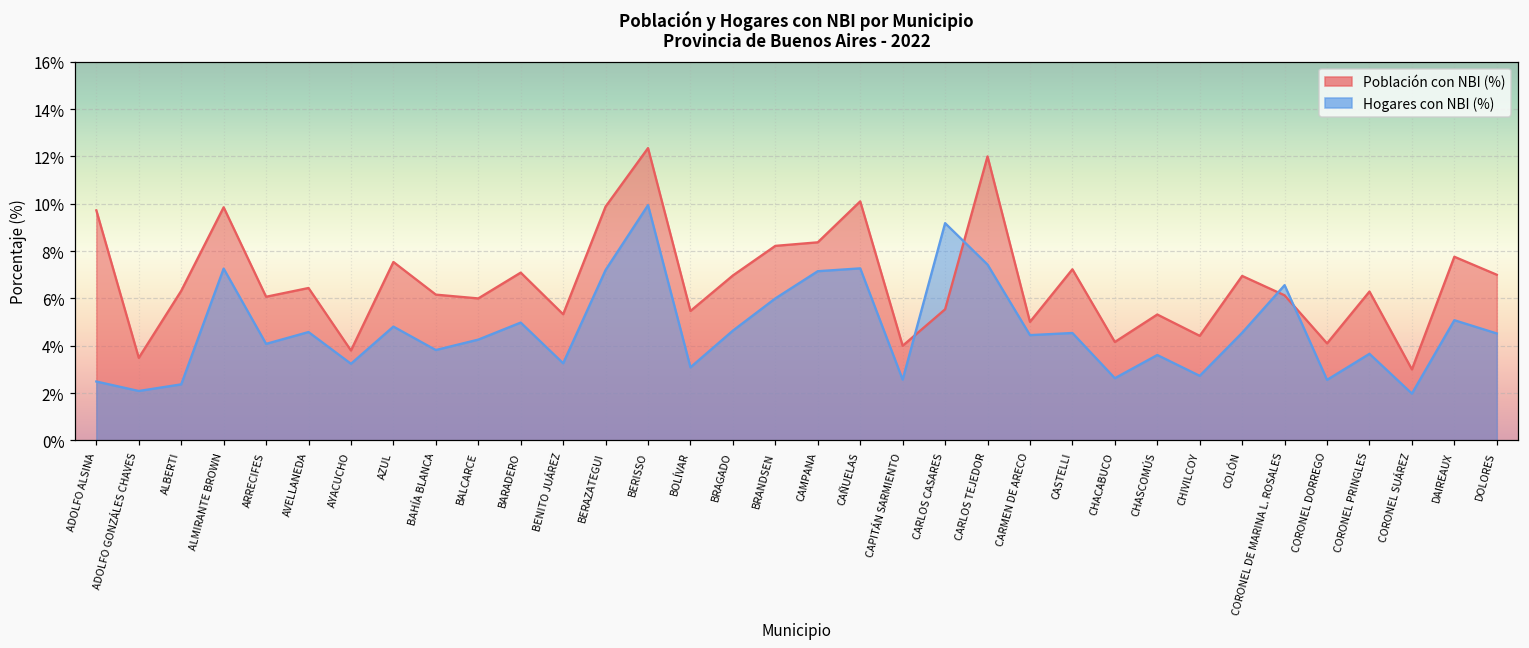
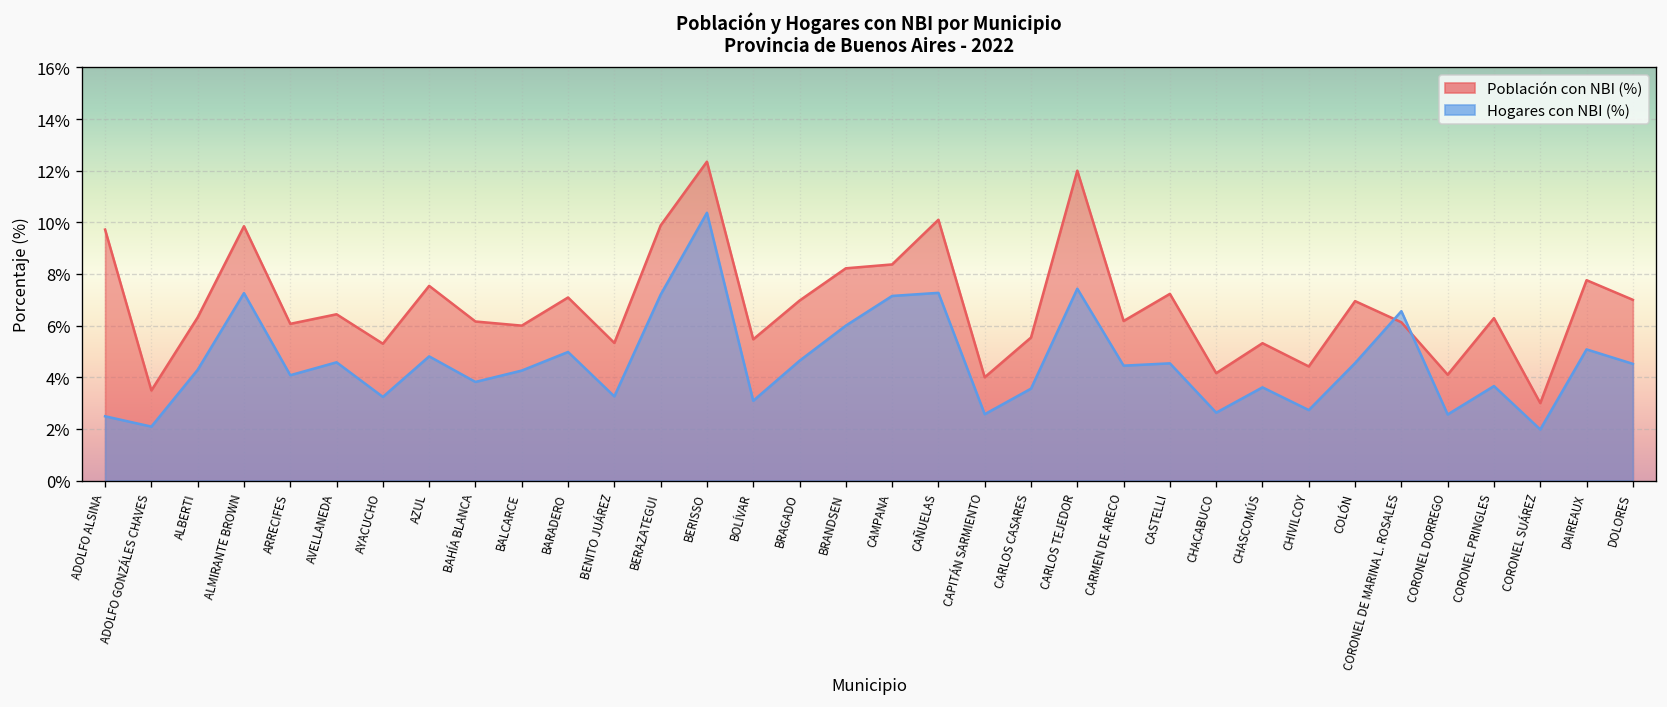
Hogares con NBI (%), ALBERTI: 2.4% -> 4.3%
Población con NBI (%), AYACUCHO: 3.8% -> 5.3%
Hogares con NBI (%), BERISSO: 9.9% -> 10.4%
Hogares con NBI (%), CARLOS CASARES: 9.2% -> 3.6%
Población con NBI (%), CARMEN DE ARECO: 5.0% -> 6.2%
